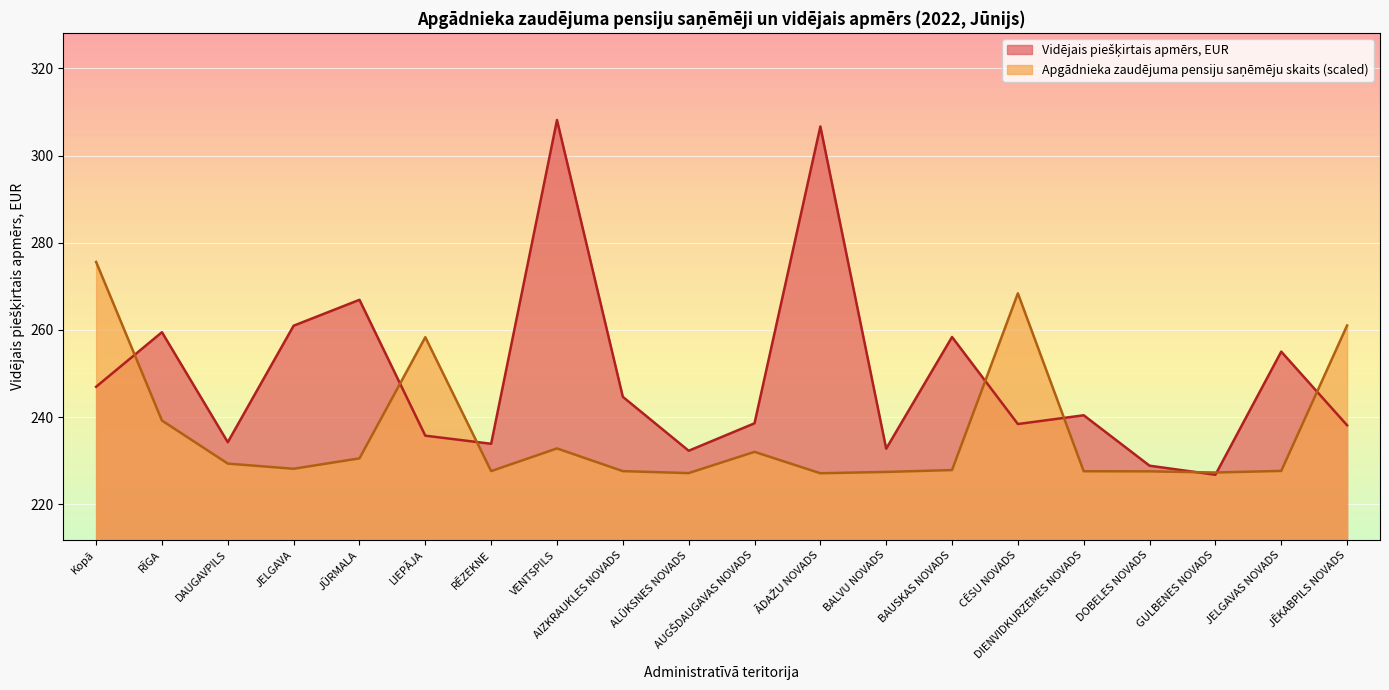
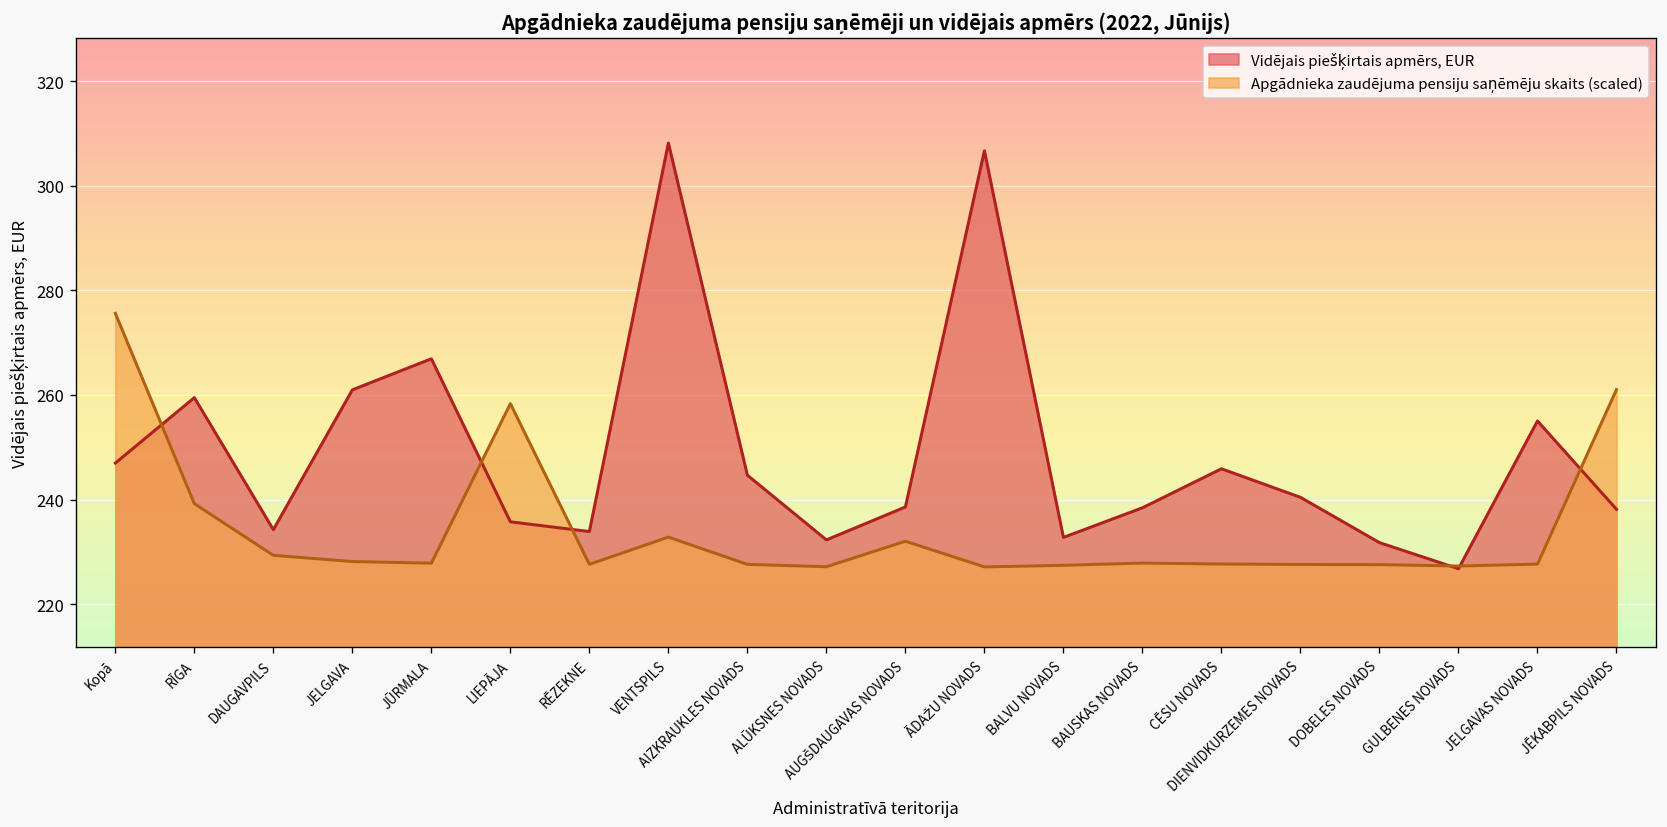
Apgādnieka zaudējuma pensiju saņēmēju skaits (scaled), JŪRMALA: 231 -> 228
Vidējais piešķirtais apmērs, EUR, BAUSKAS NOVADS: 258 -> 238
Vidējais piešķirtais apmērs, EUR, CĒSU NOVADS: 238 -> 246
Apgādnieka zaudējuma pensiju saņēmēju skaits (scaled), CĒSU NOVADS: 268 -> 228
Vidējais piešķirtais apmērs, EUR, DOBELES NOVADS: 229 -> 232
